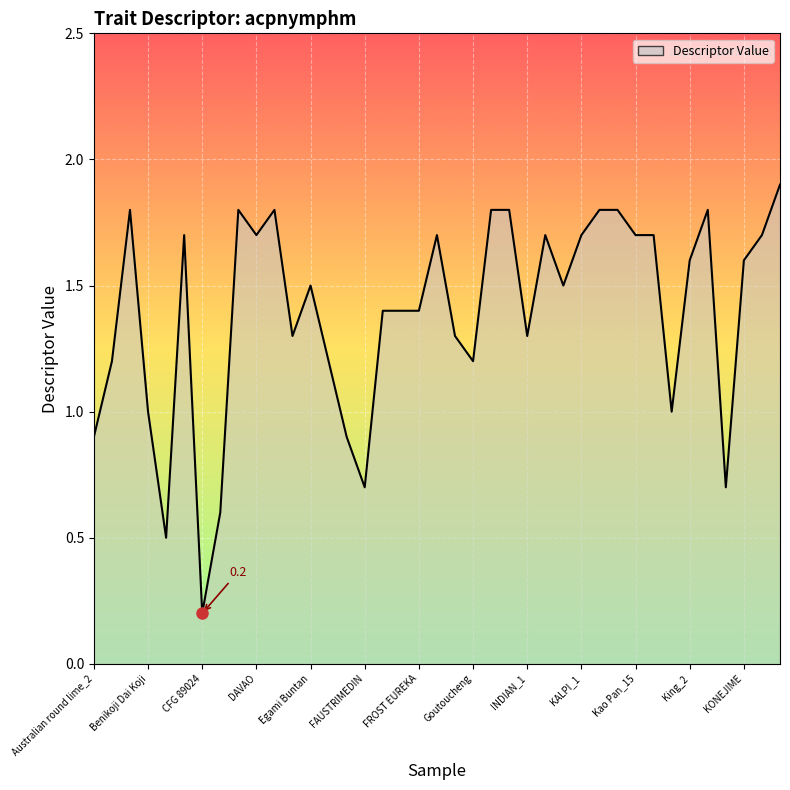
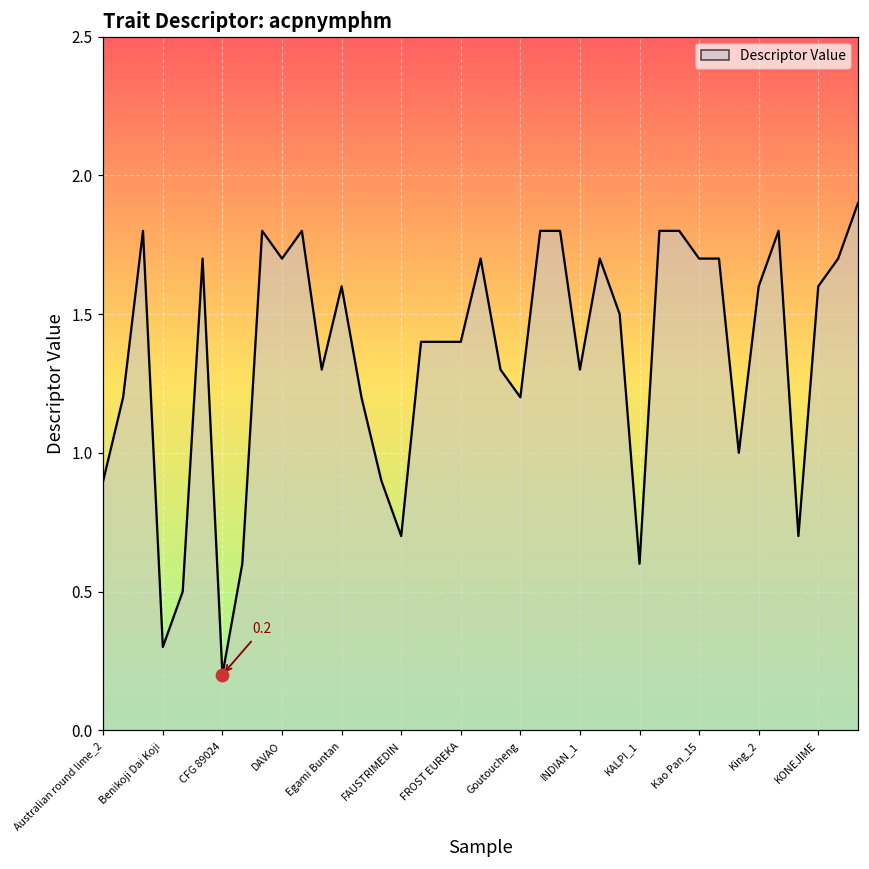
Descriptor Value, Benikoji Dai Koji: 1.0 -> 0.3
Descriptor Value, Egami Buntan: 1.5 -> 1.6
Descriptor Value, KALPI_1: 1.7 -> 0.6
